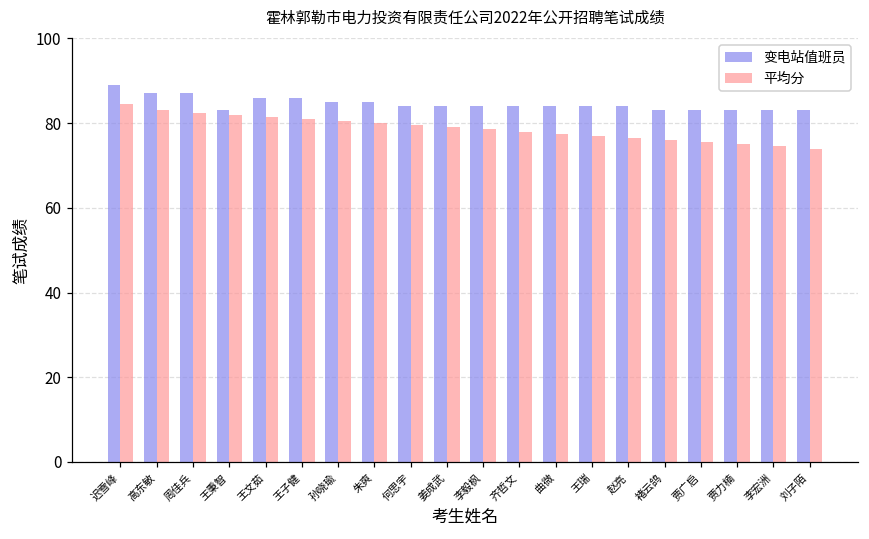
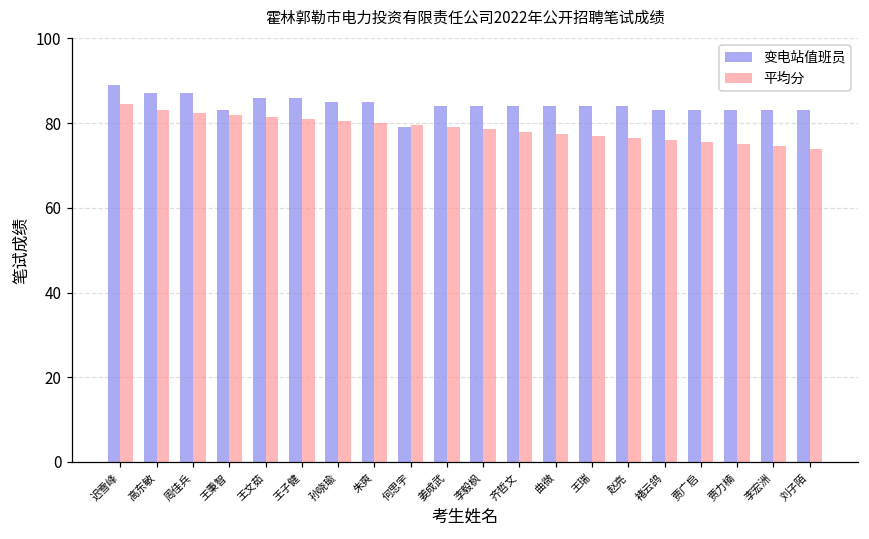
变电站值班员, 何思宇: 84 -> 79
